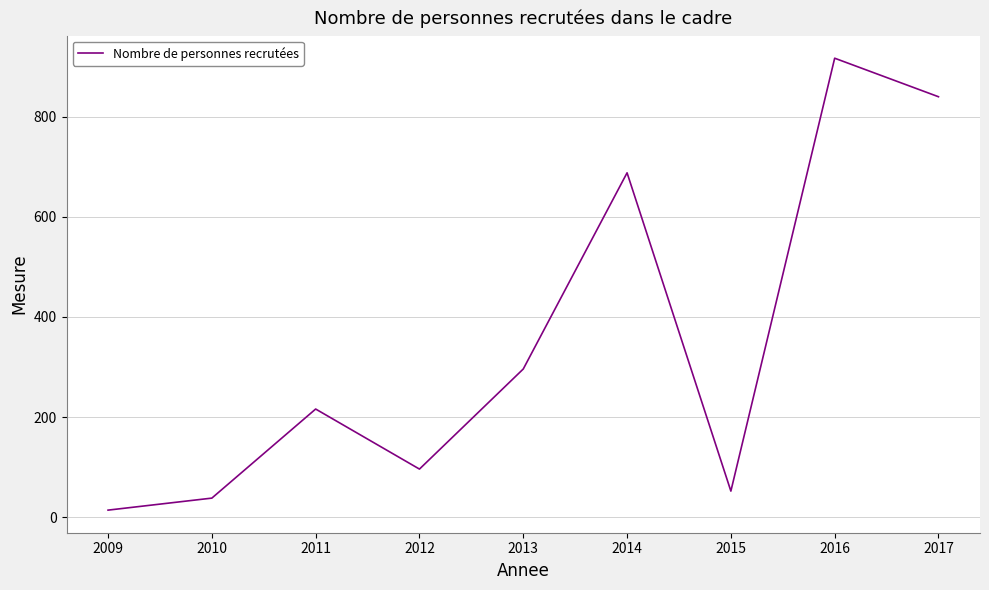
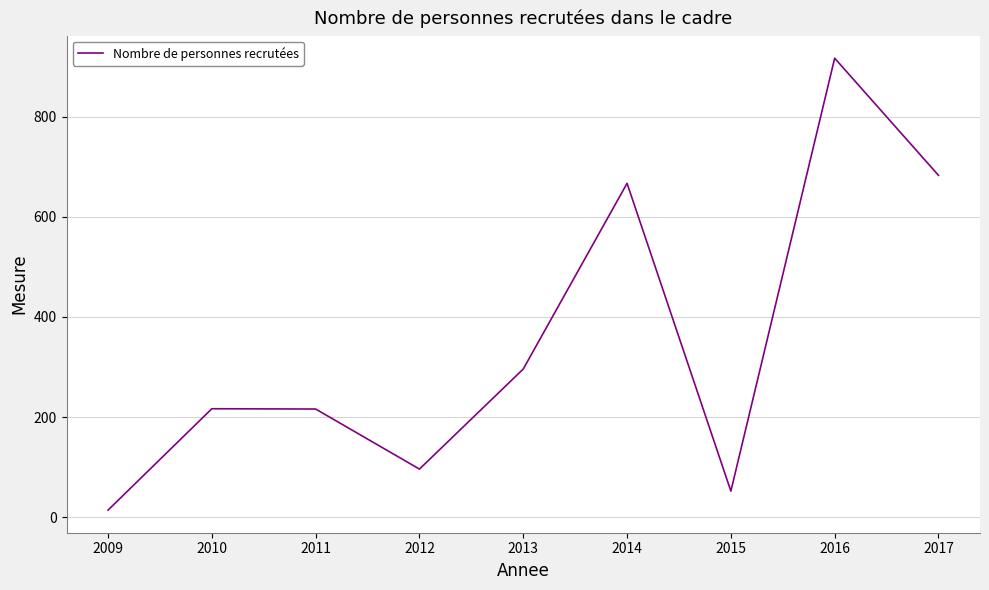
2010: 40 -> 220
2014: 690 -> 670
2017: 840 -> 680
